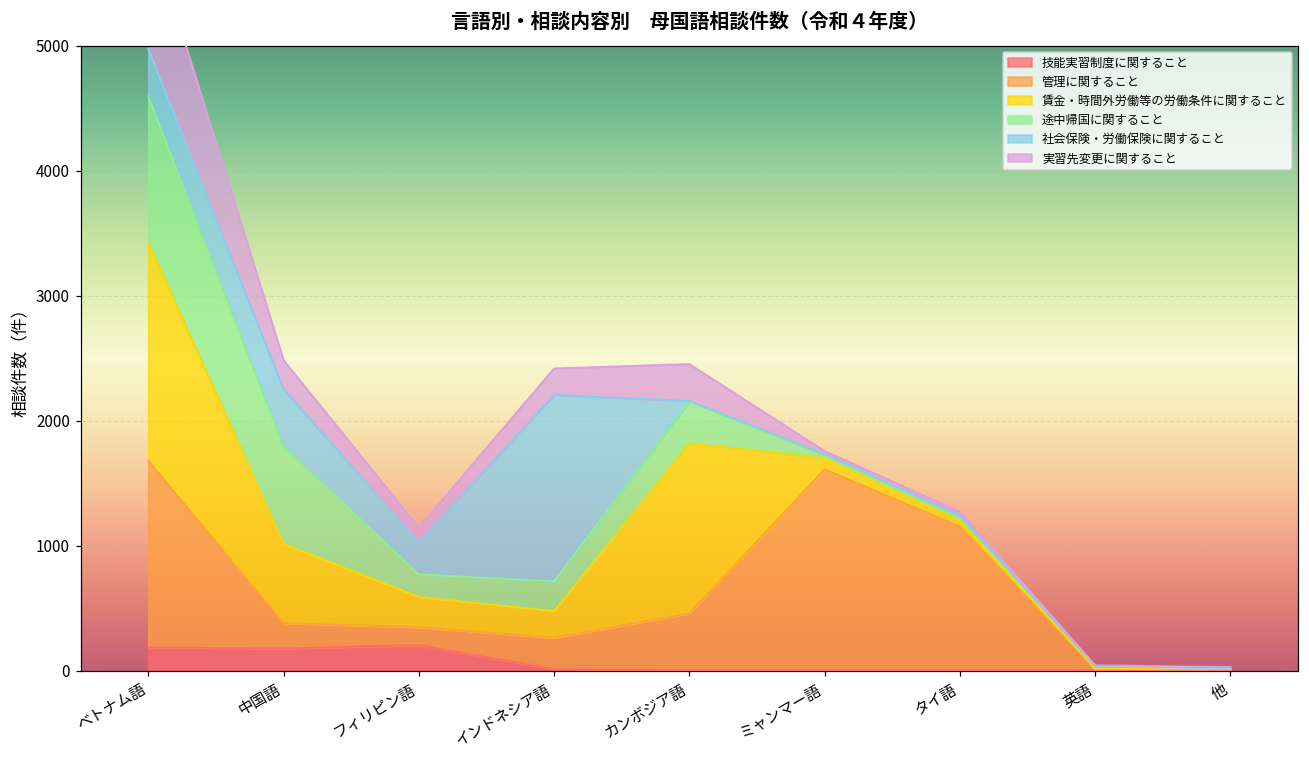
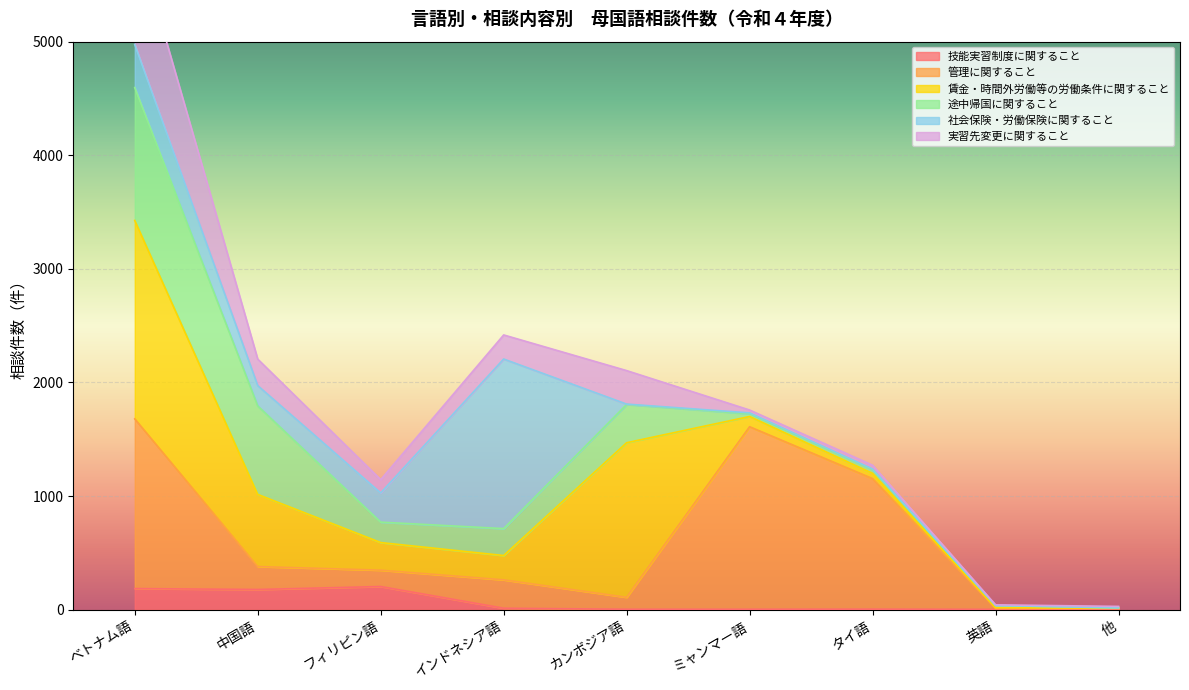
社会保険・労働保険に関すること, 中国語: 460 -> 180
管理に関すること, カンボジア語: 450 -> 110
